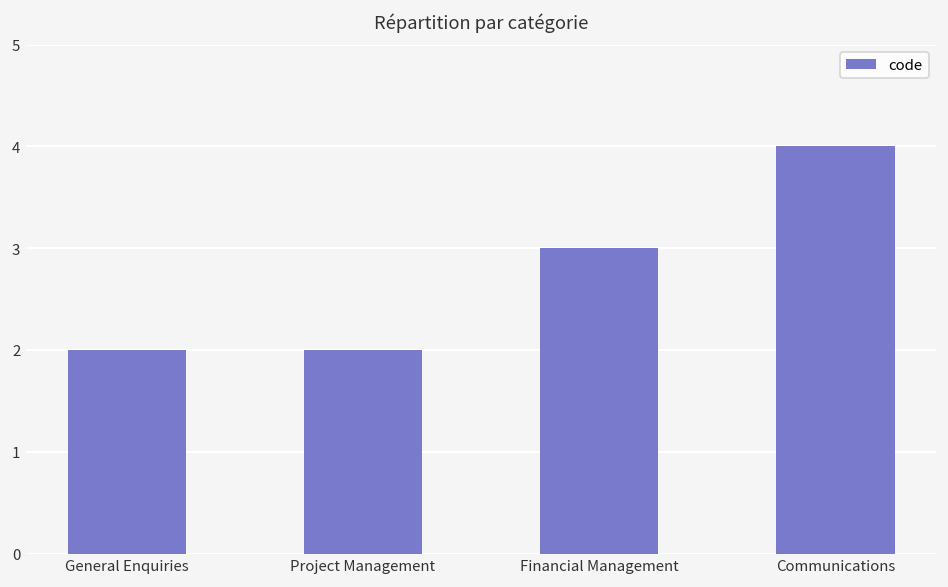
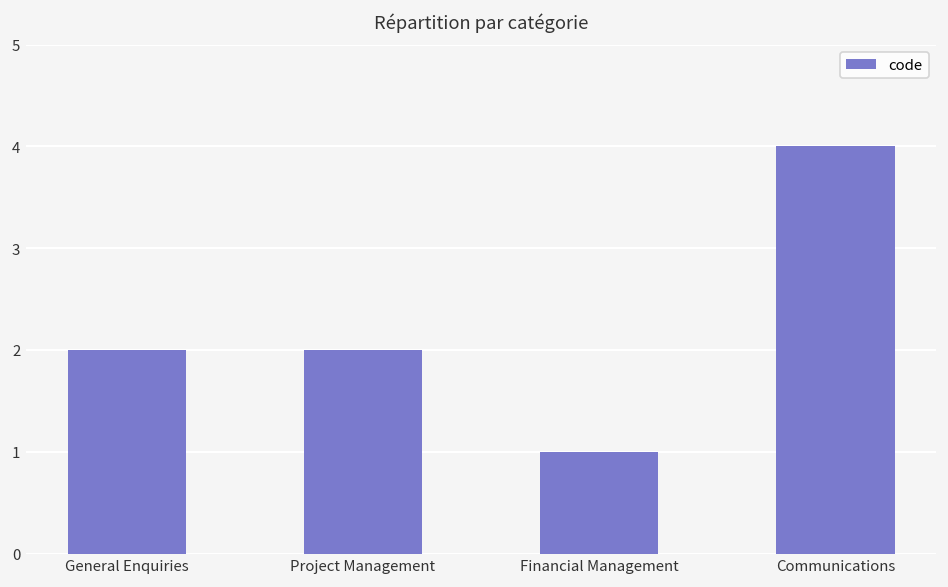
Financial Management: 3 -> 1
